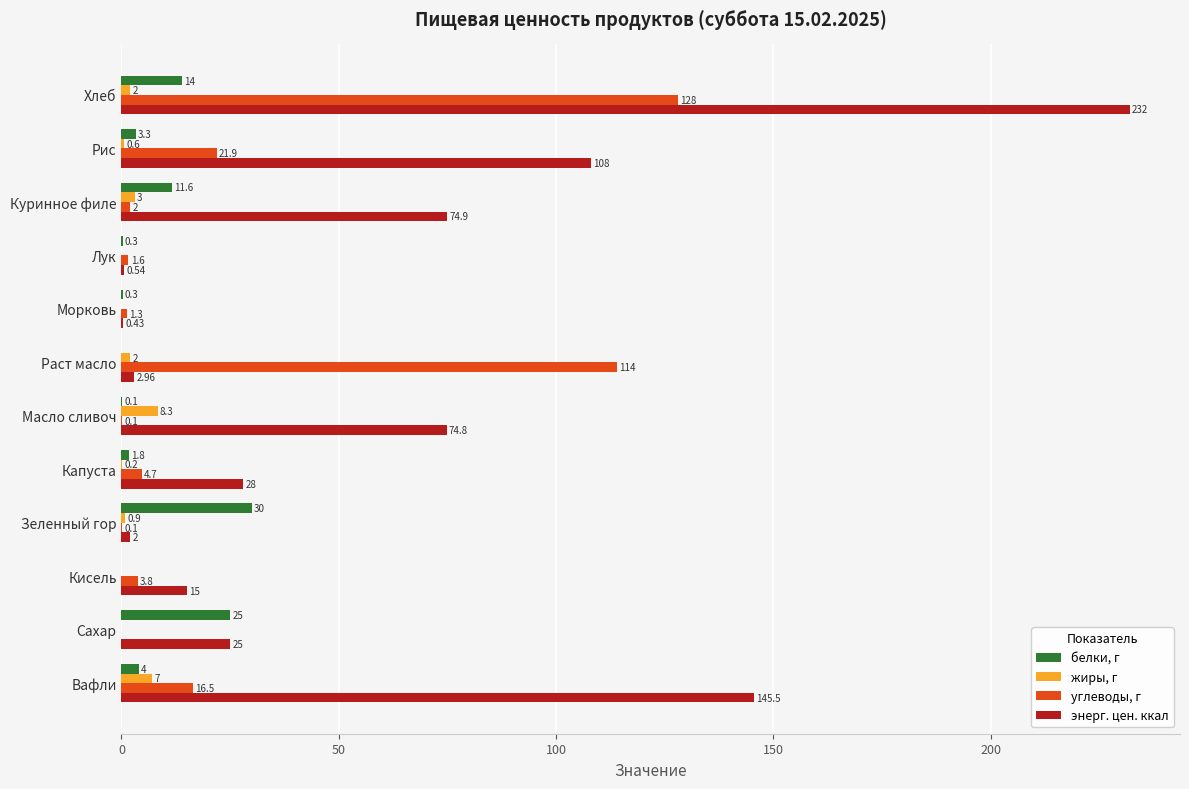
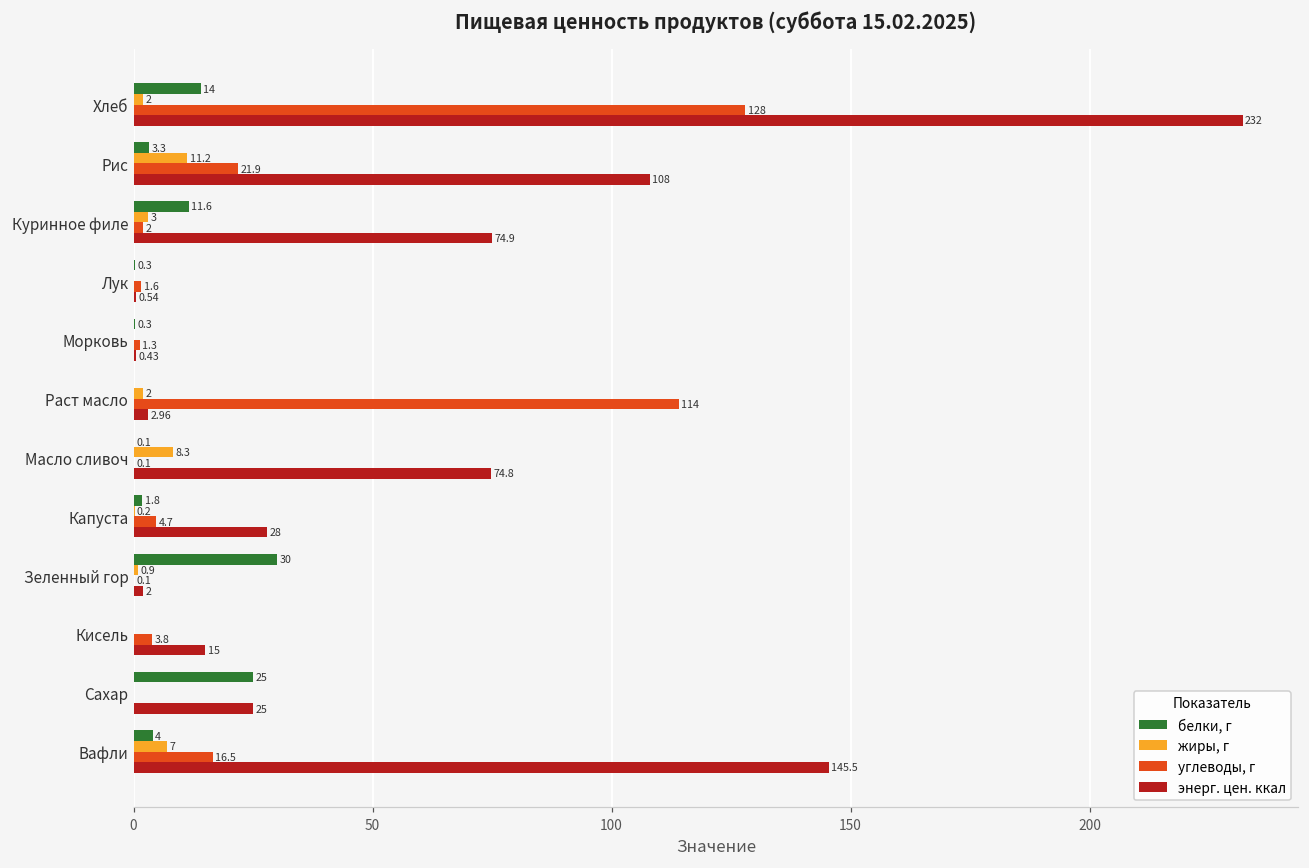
жиры, г, Рис: 0.6 -> 11.2
